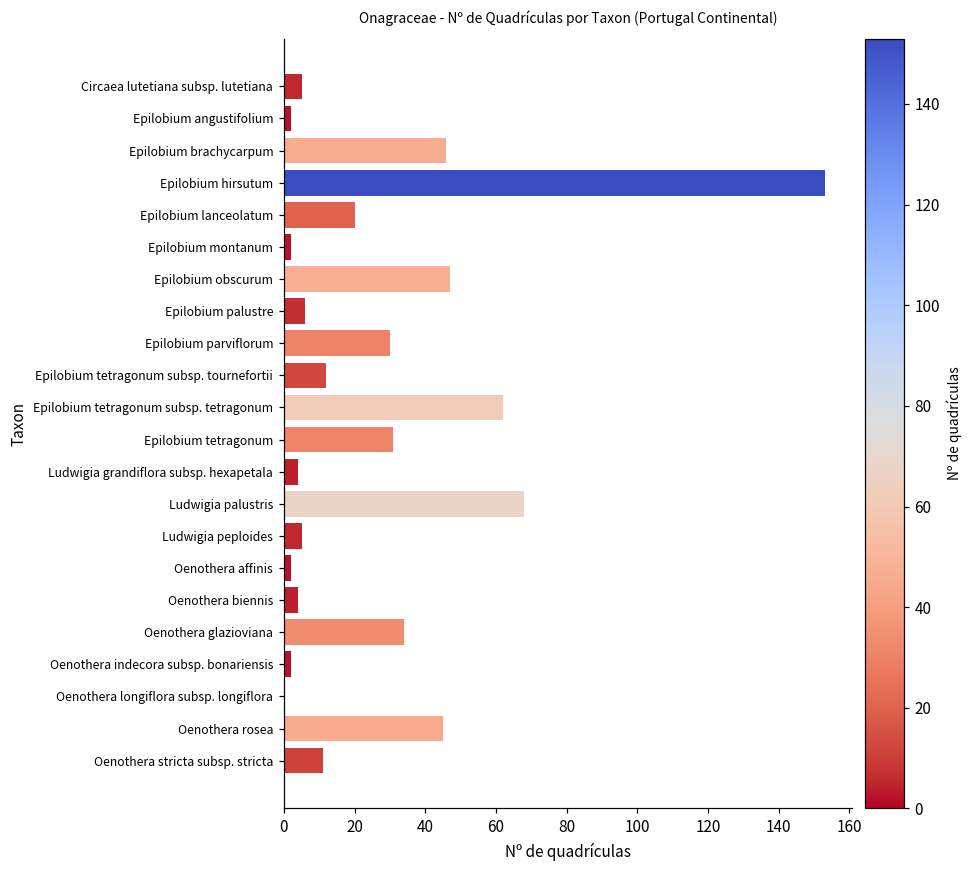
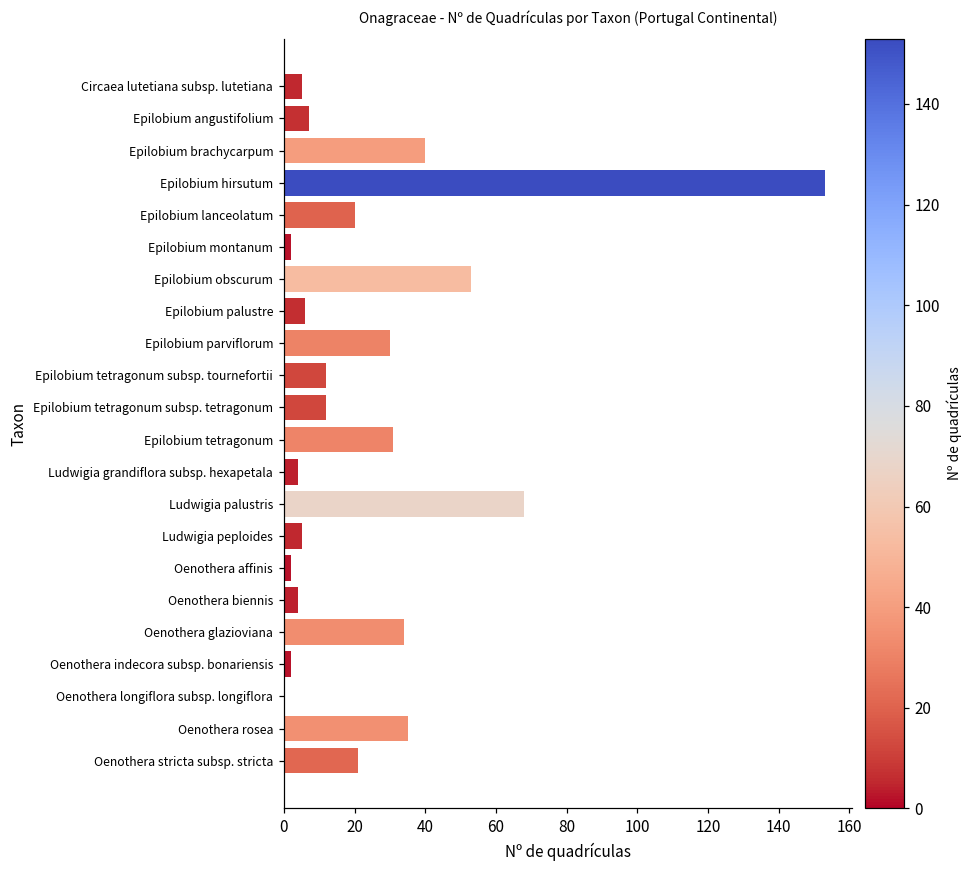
Epilobium angustifolium: 2 -> 7
Epilobium brachycarpum: 46 -> 40
Epilobium obscurum: 47 -> 53
Epilobium tetragonum subsp. tetragonum: 62 -> 12
Oenothera rosea: 45 -> 35
Oenothera stricta subsp. stricta: 11 -> 21
